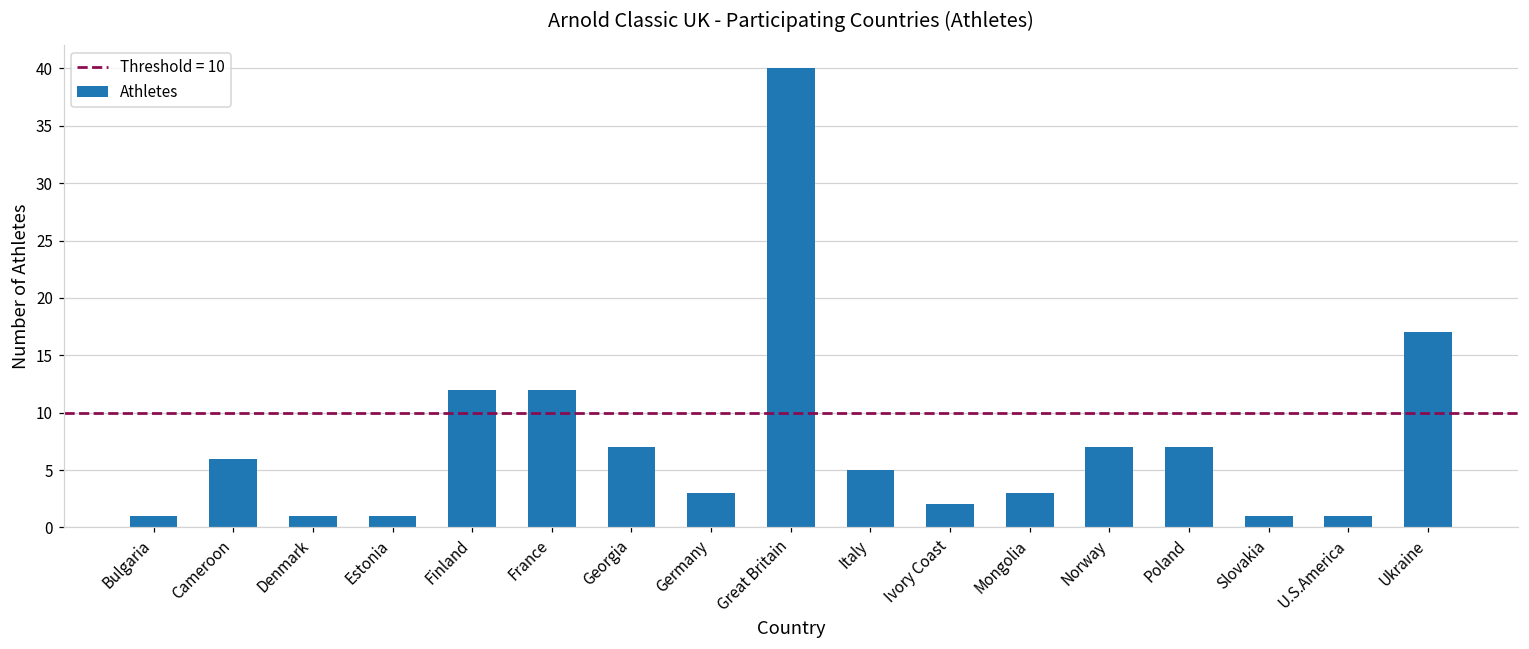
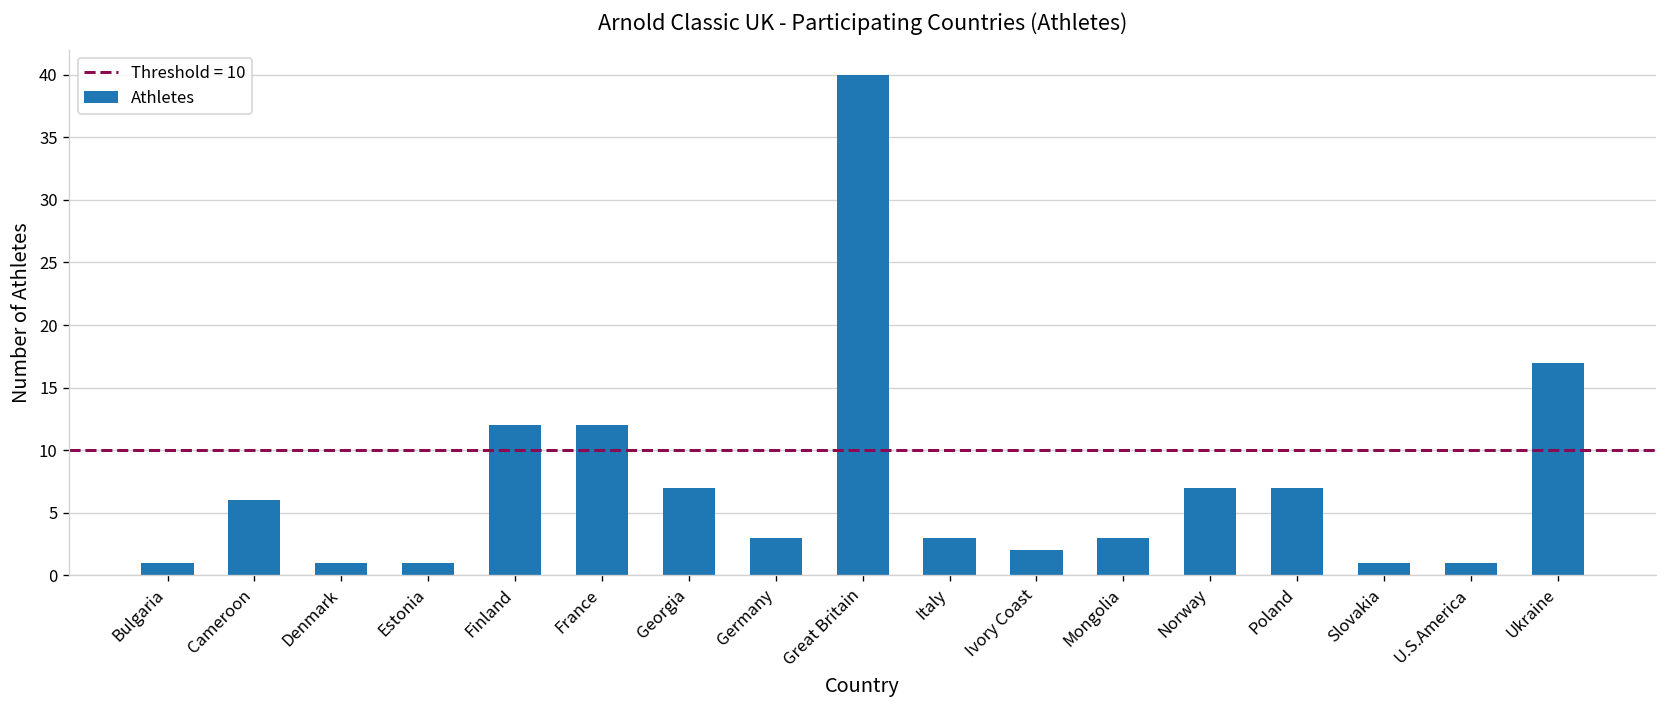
Italy: 5 -> 3
